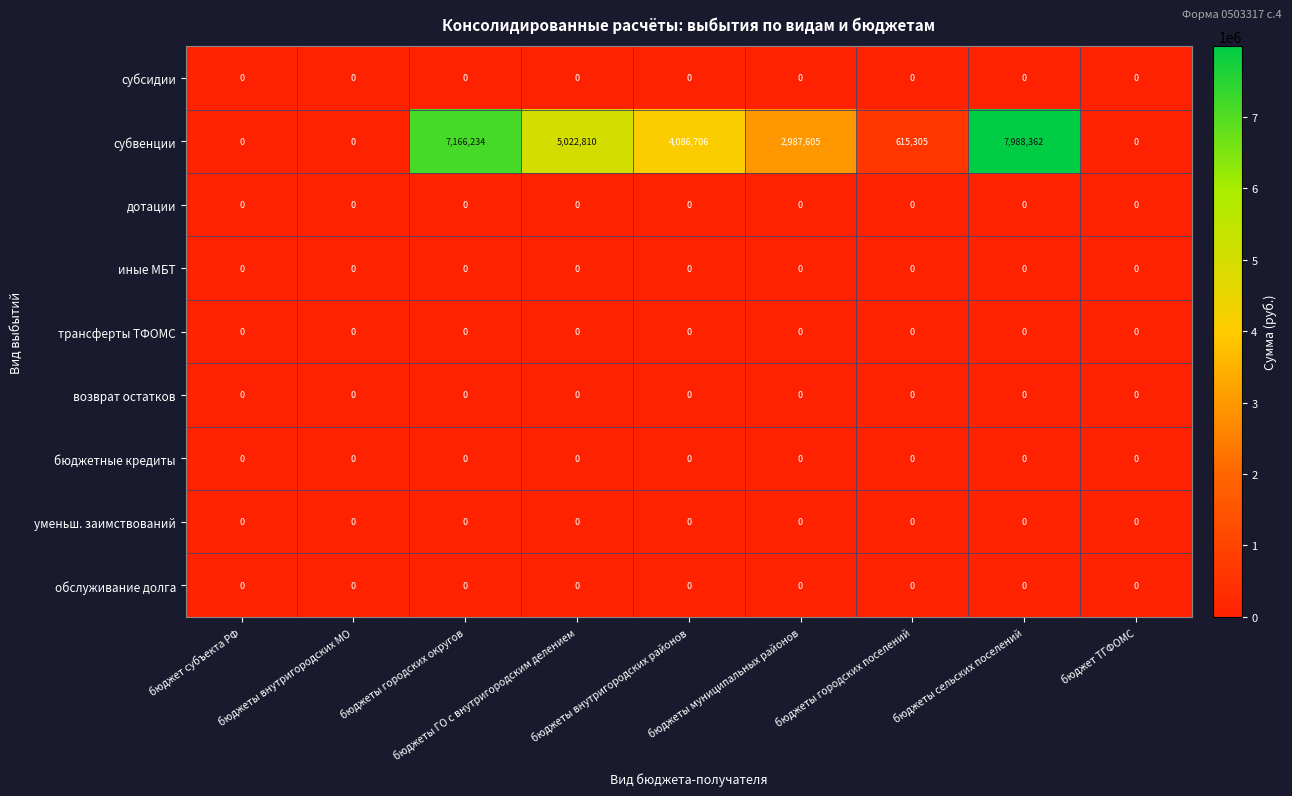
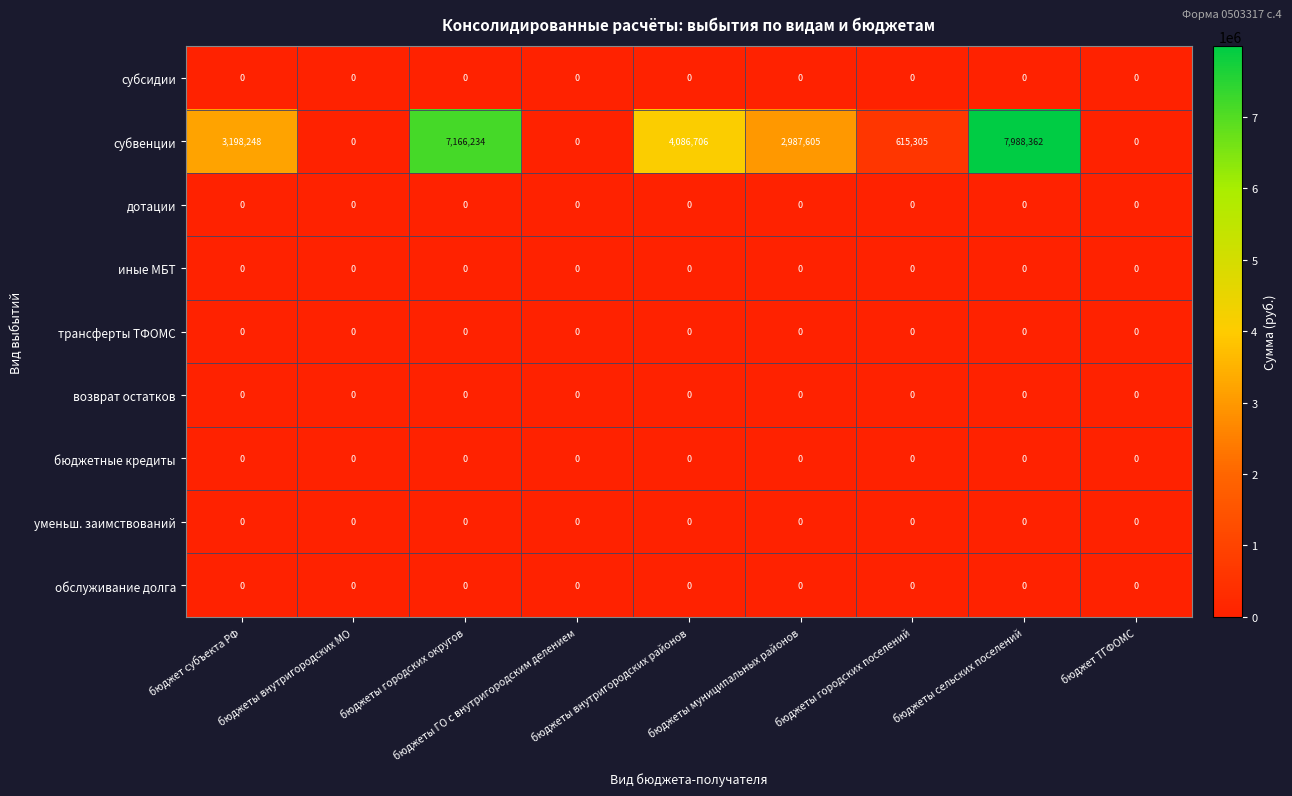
субвенции, бюджет субъекта РФ: 0 -> 3,198,248
субвенции, бюджеты ГО с внутригородским делением: 5,022,810 -> 0
